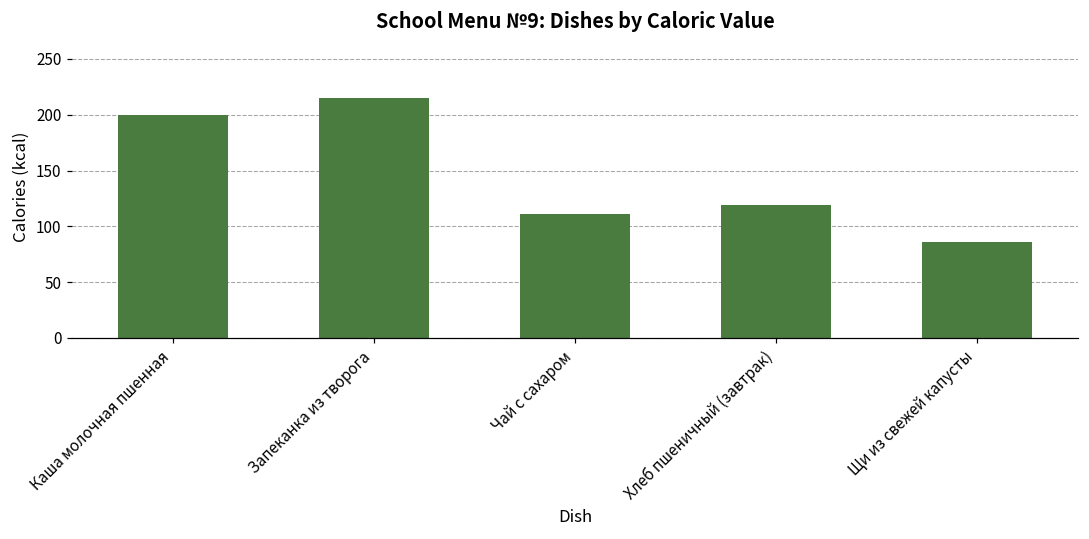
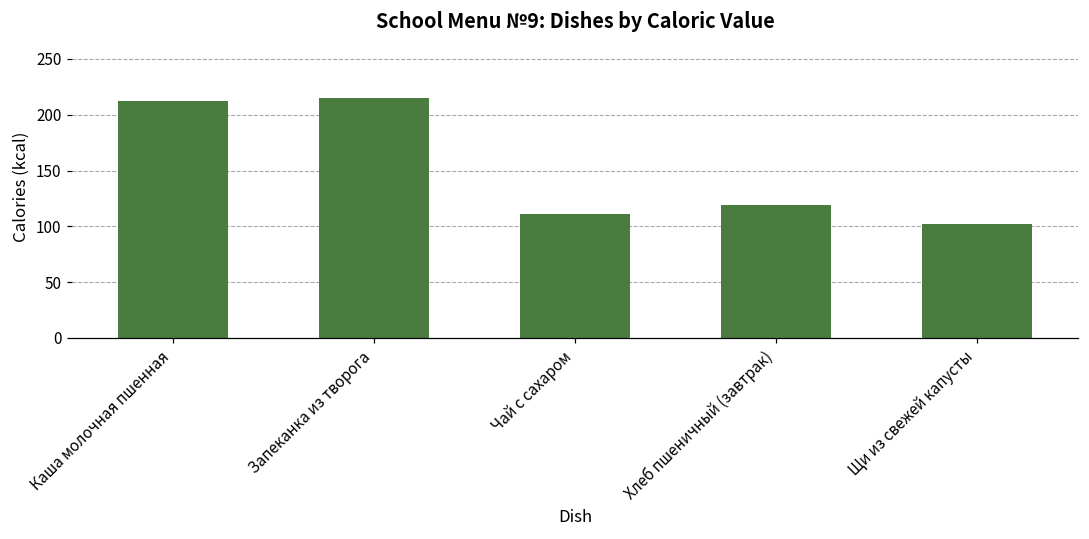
Каша молочная пшенная: 200 -> 212
Щи из свежей капусты: 86 -> 102
